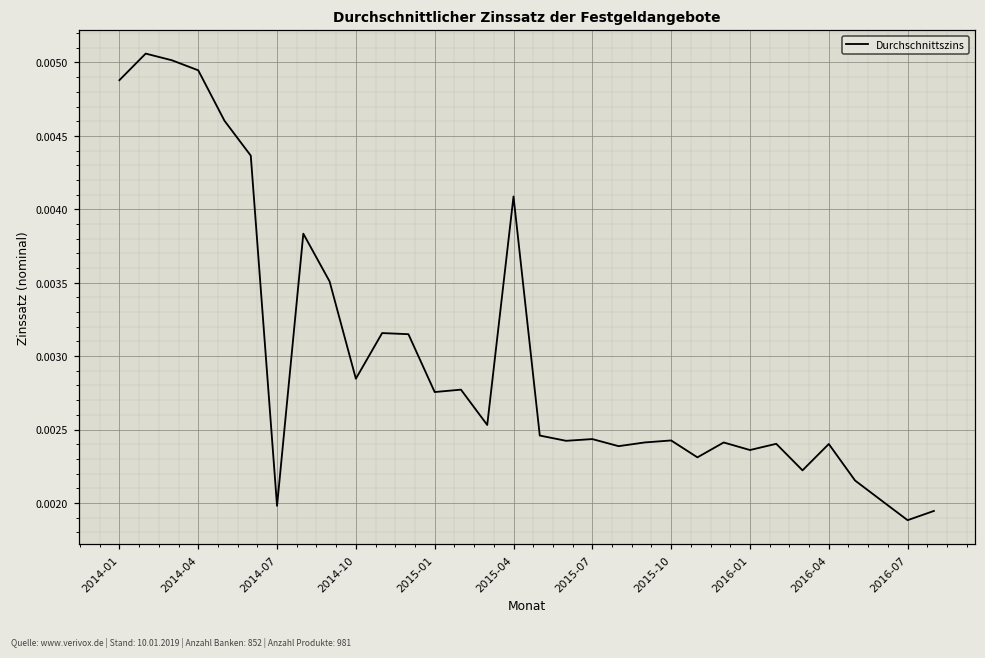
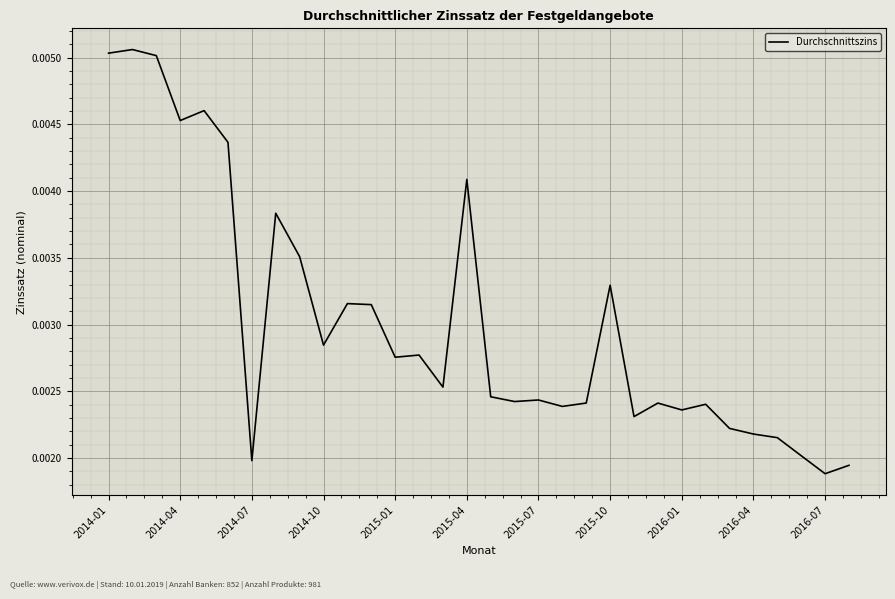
2014-01: 0.00488 -> 0.00503
2014-04: 0.00495 -> 0.00453
2015-10: 0.00243 -> 0.00329
2016-04: 0.00240 -> 0.00218
